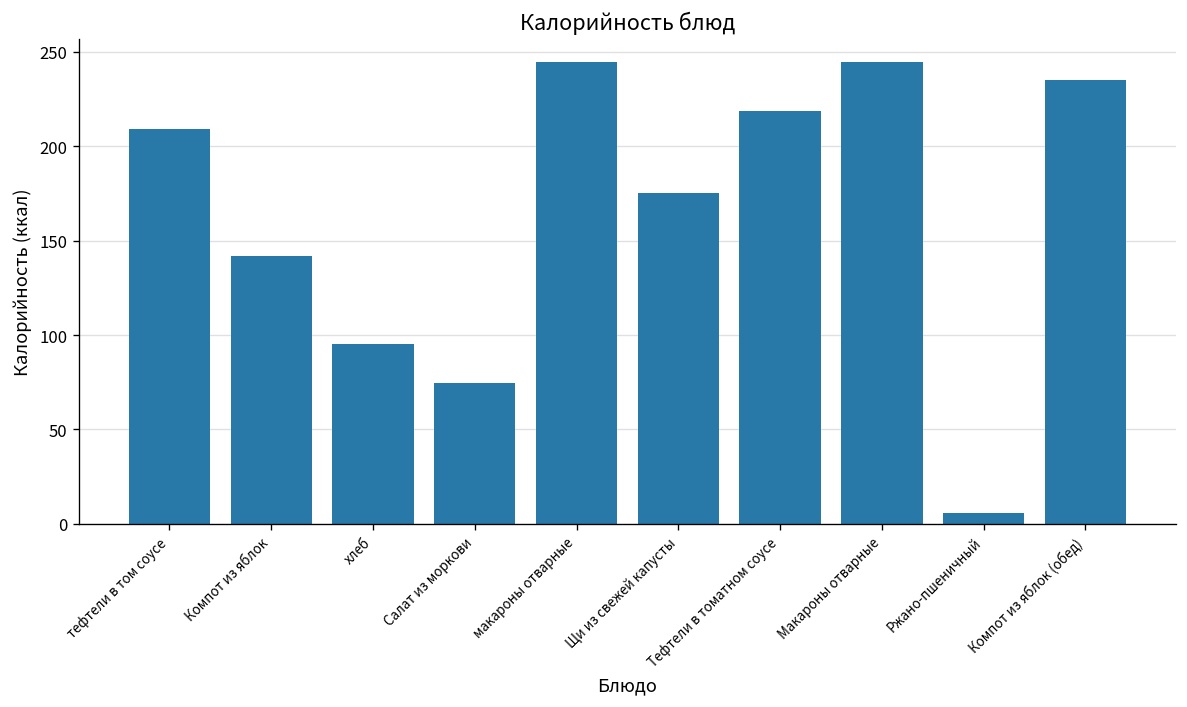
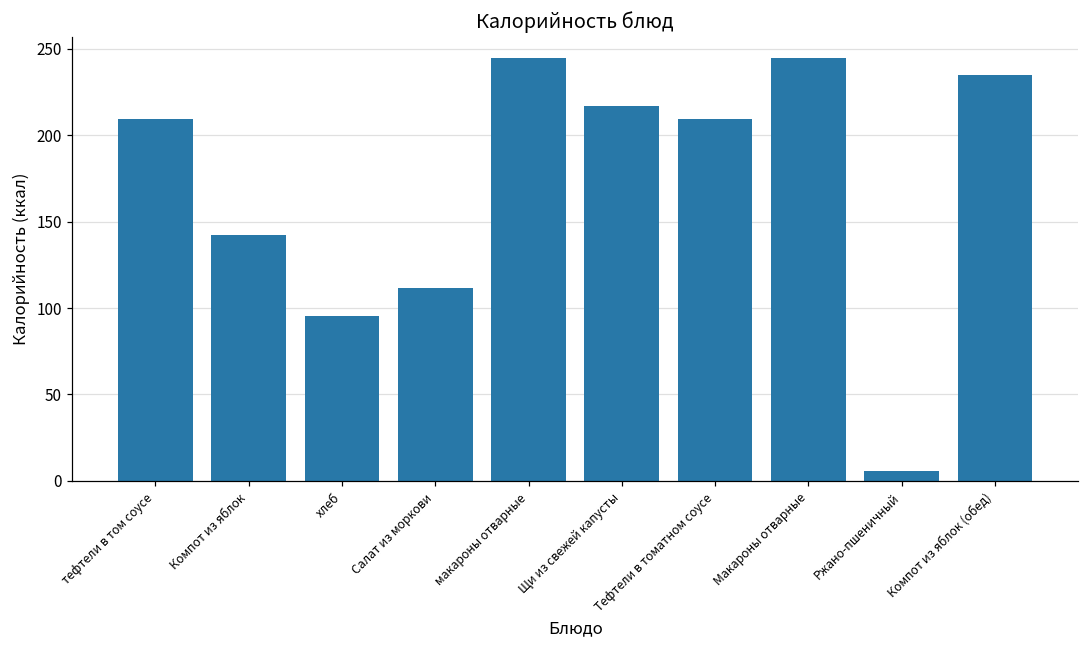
Салат из моркови: 74 -> 111
Щи из свежей капусты: 175 -> 217
Тефтели в томатном соусе: 219 -> 209
